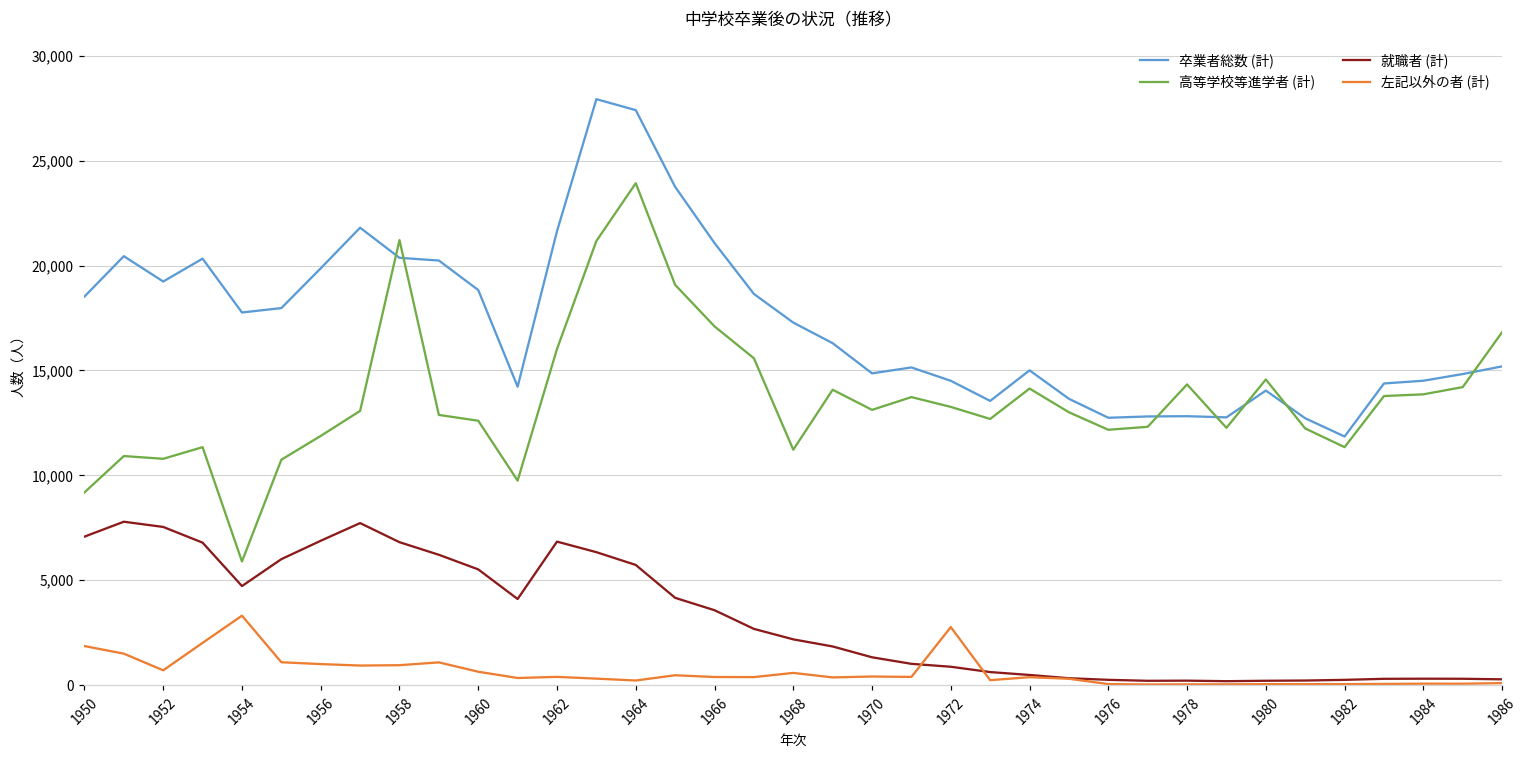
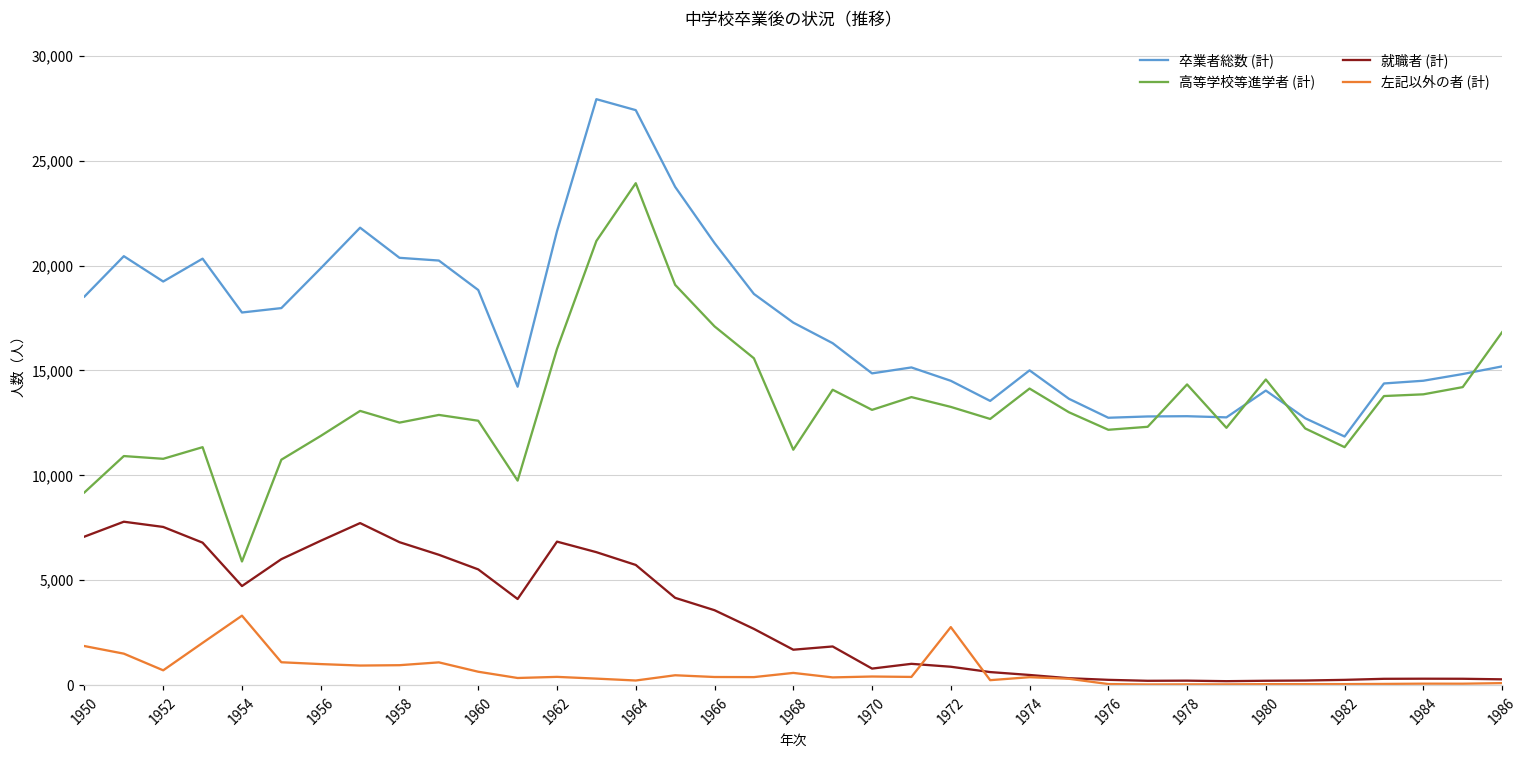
高等学校等進学者 (計), 1958: 21,200 -> 12,500
就職者 (計), 1968: 2,200 -> 1,700
就職者 (計), 1970: 1,300 -> 800
